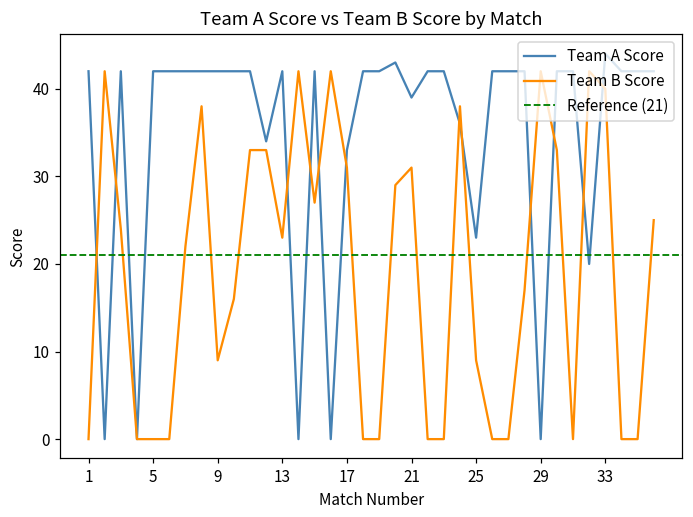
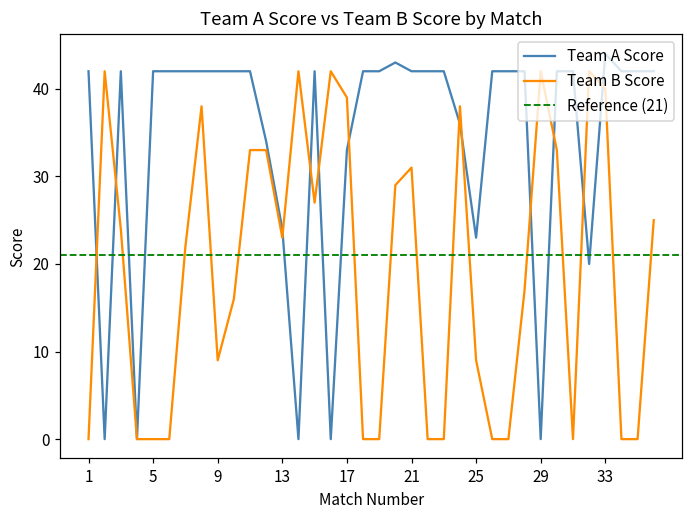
Team A Score, 13: 42 -> 24
Team B Score, 17: 31 -> 39
Team A Score, 21: 39 -> 42
